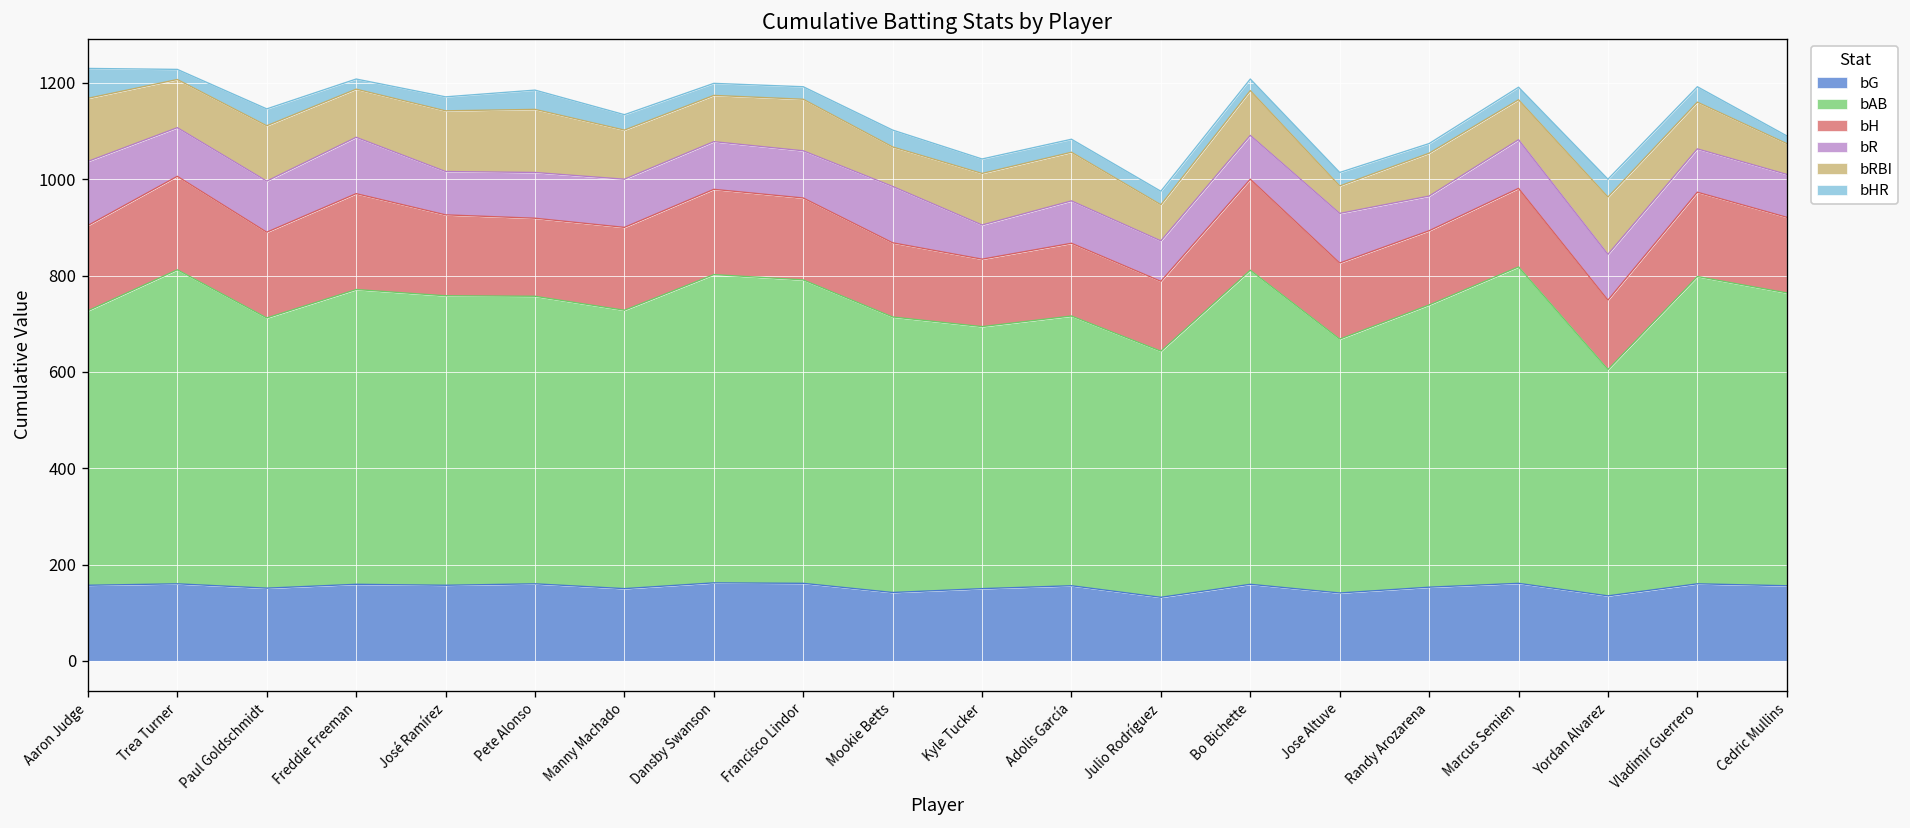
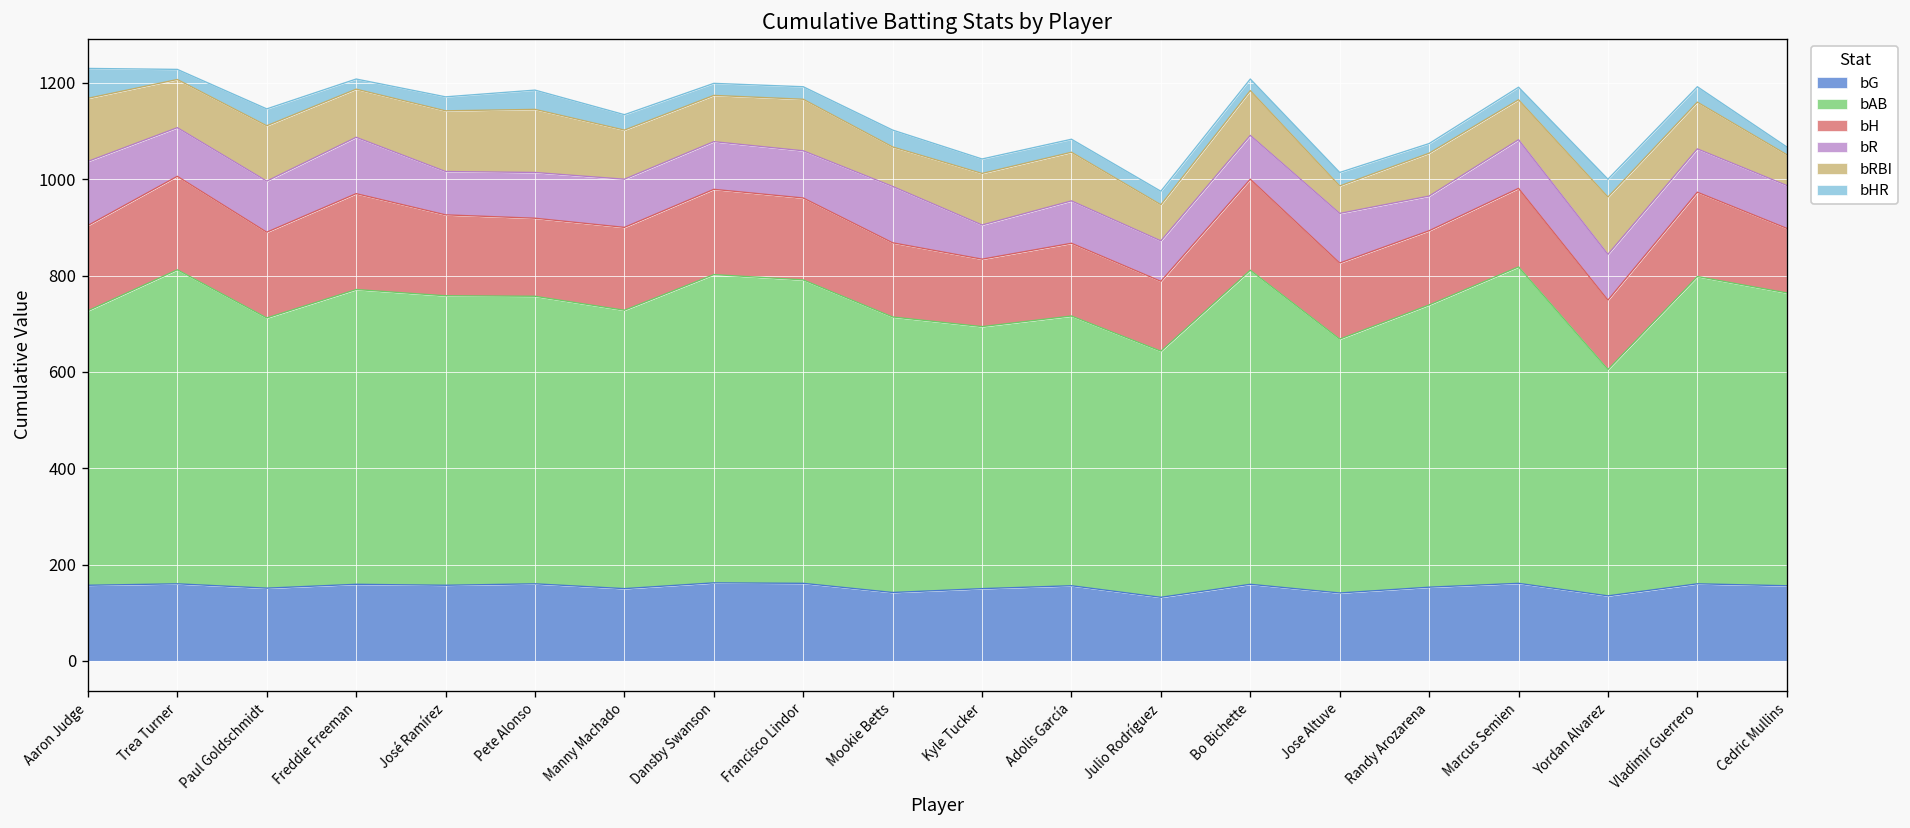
bH, Cedric Mullins: 160 -> 130
